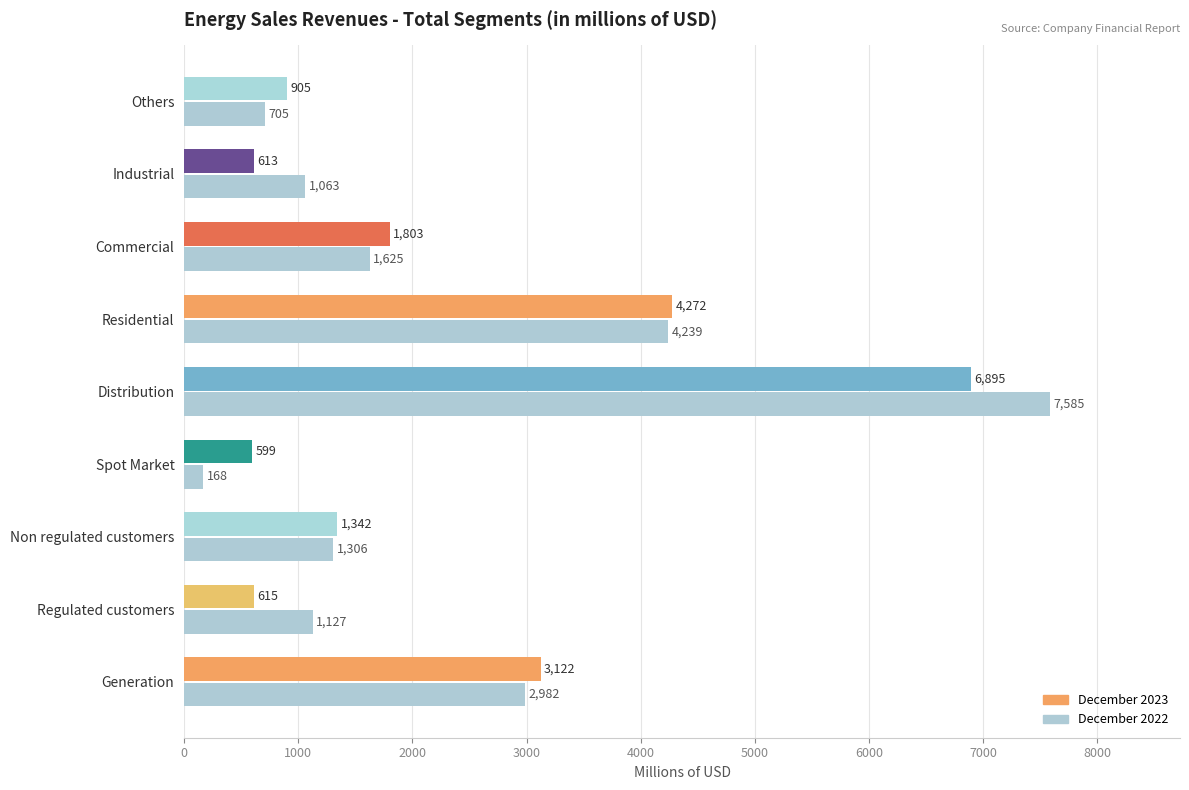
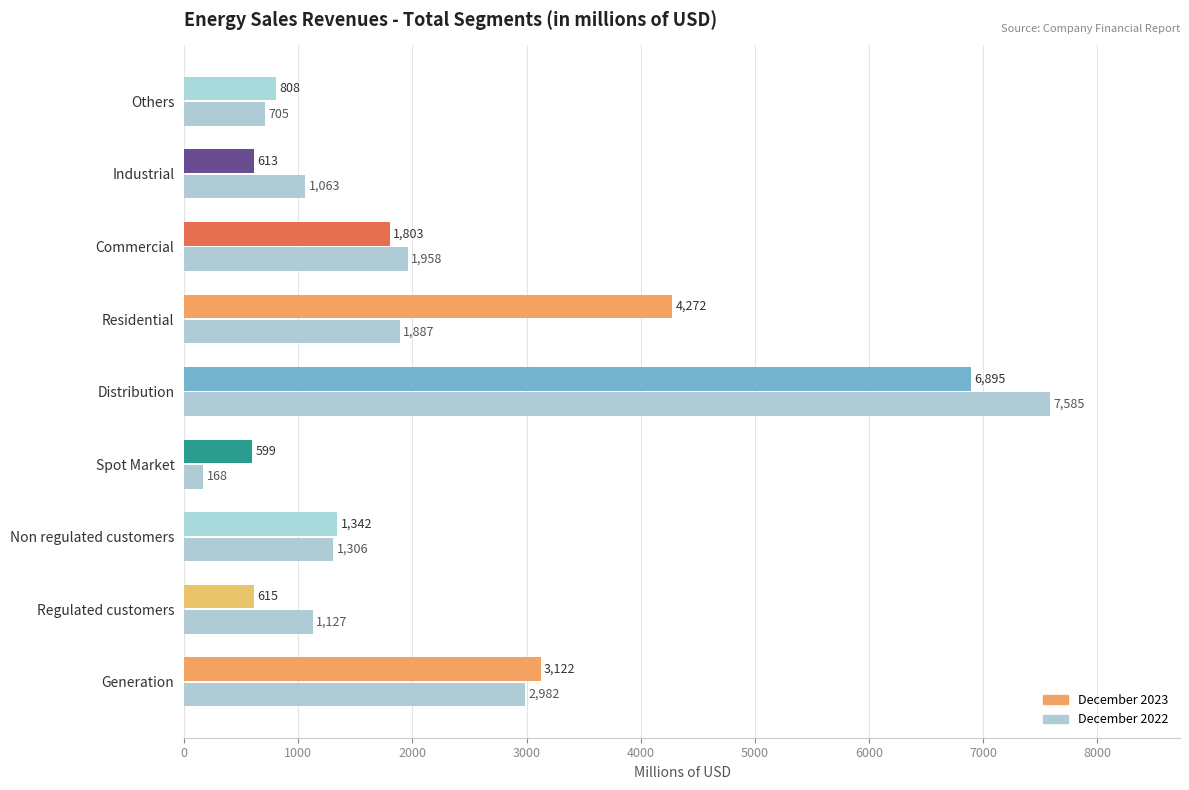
December 2023, Others: 905 -> 808
December 2022, Commercial: 1,625 -> 1,958
December 2022, Residential: 4,239 -> 1,887
